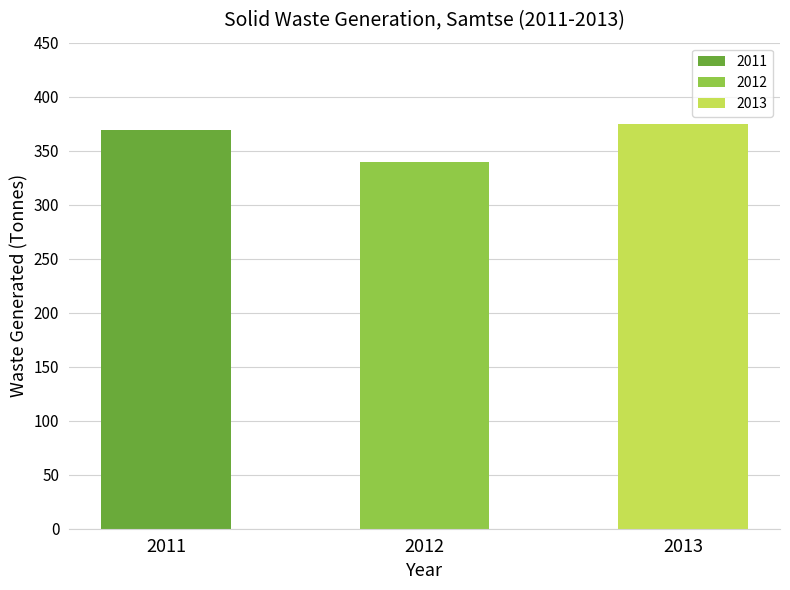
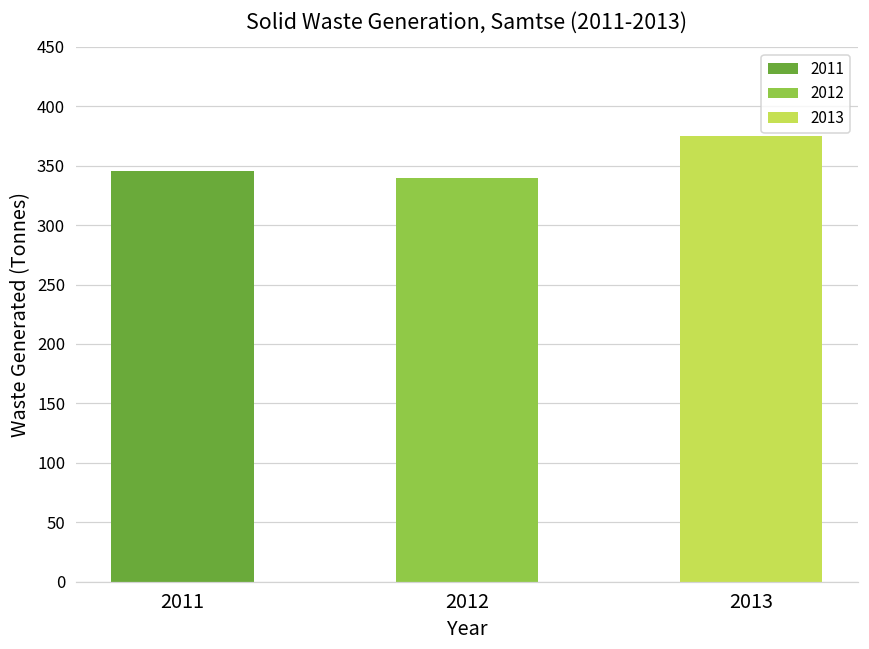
2011: 369 -> 346
